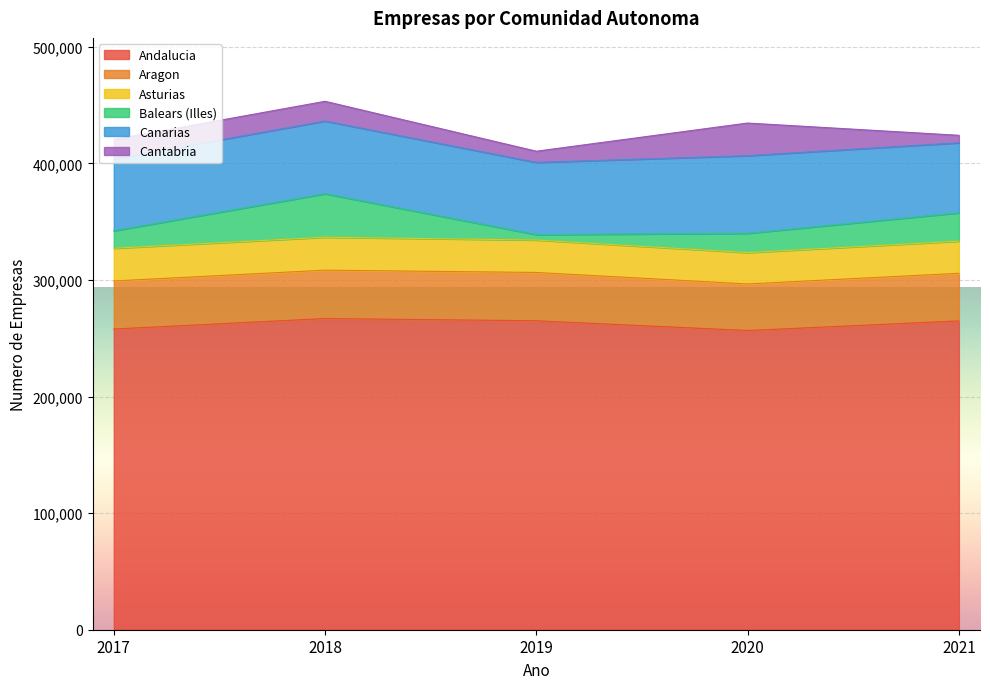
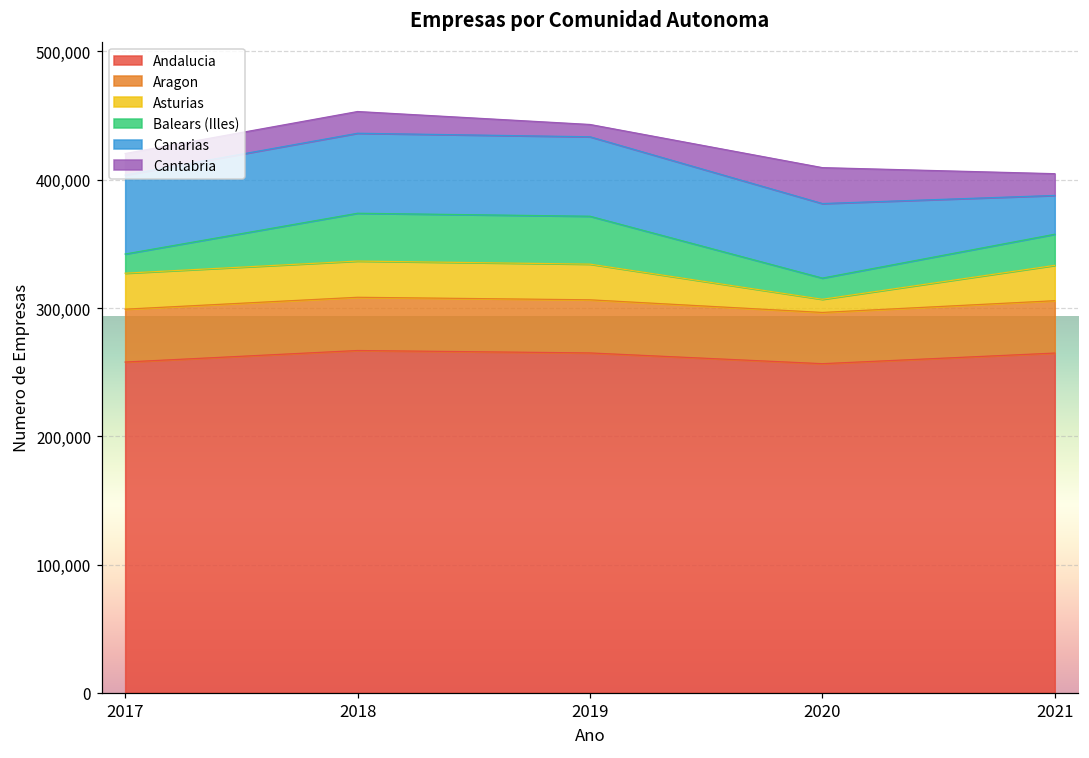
Balears (Illes), 2019: 5,000 -> 37,000
Asturias, 2020: 27,000 -> 10,000
Canarias, 2020: 67,000 -> 58,000
Canarias, 2021: 60,000 -> 30,000
Cantabria, 2021: 6,000 -> 17,000
